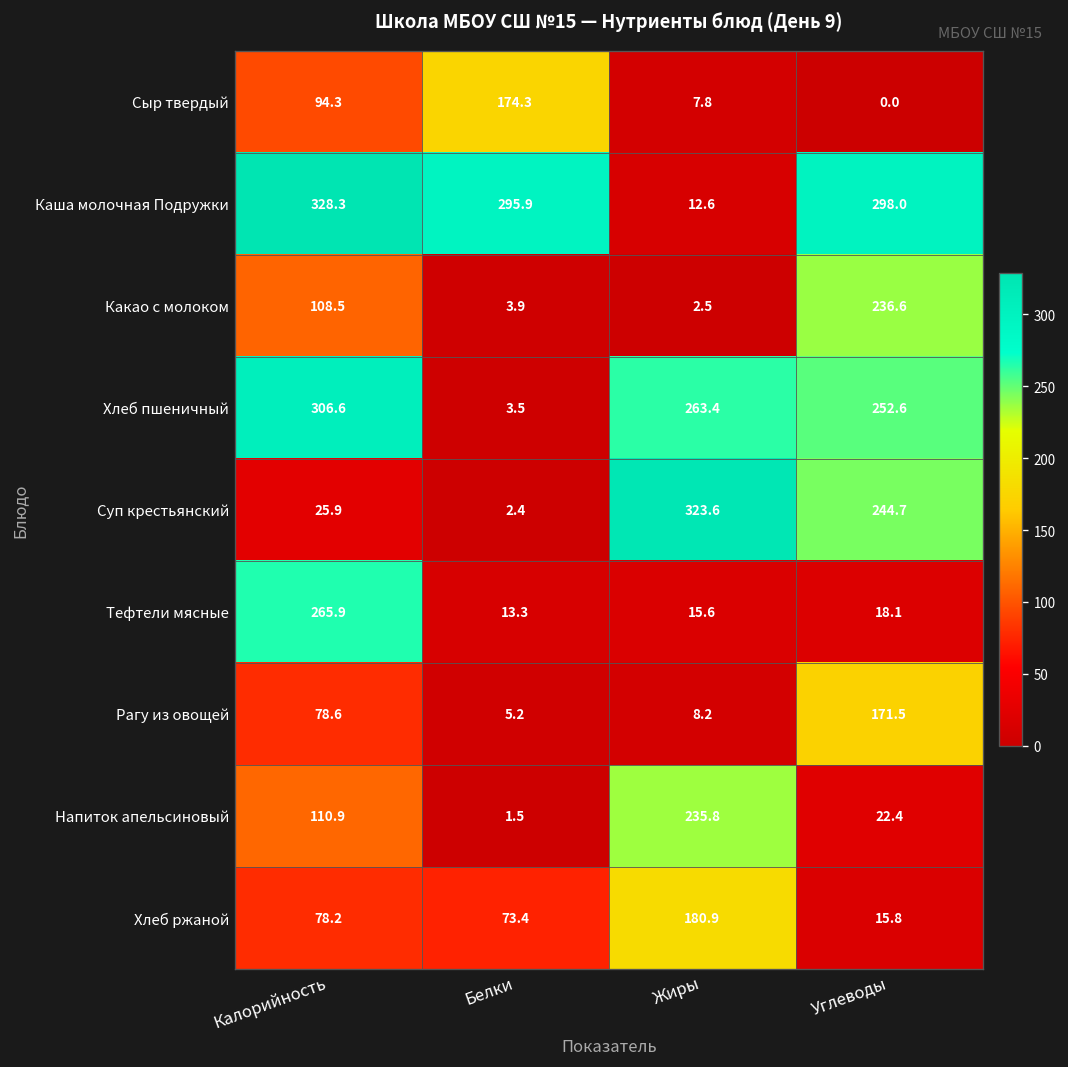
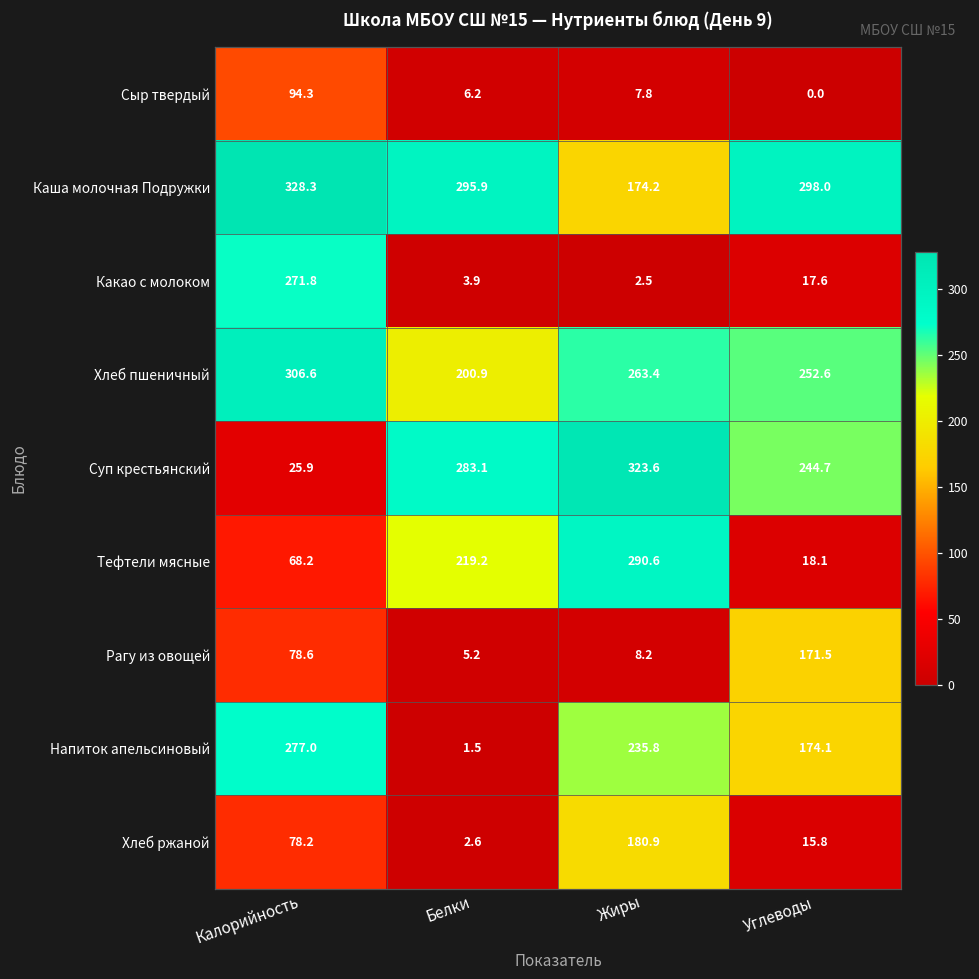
Сыр твердый, Белки: 174.3 -> 6.2
Каша молочная Подружки, Жиры: 12.6 -> 174.2
Какао с молоком, Калорийность: 108.5 -> 271.8
Какао с молоком, Углеводы: 236.6 -> 17.6
Хлеб пшеничный, Белки: 3.5 -> 200.9
Суп крестьянский, Белки: 2.4 -> 283.1
Тефтели мясные, Калорийность: 265.9 -> 68.2
Тефтели мясные, Белки: 13.3 -> 219.2
Тефтели мясные, Жиры: 15.6 -> 290.6
Напиток апельсиновый, Калорийность: 110.9 -> 277.0
Напиток апельсиновый, Углеводы: 22.4 -> 174.1
Хлеб ржаной, Белки: 73.4 -> 2.6
